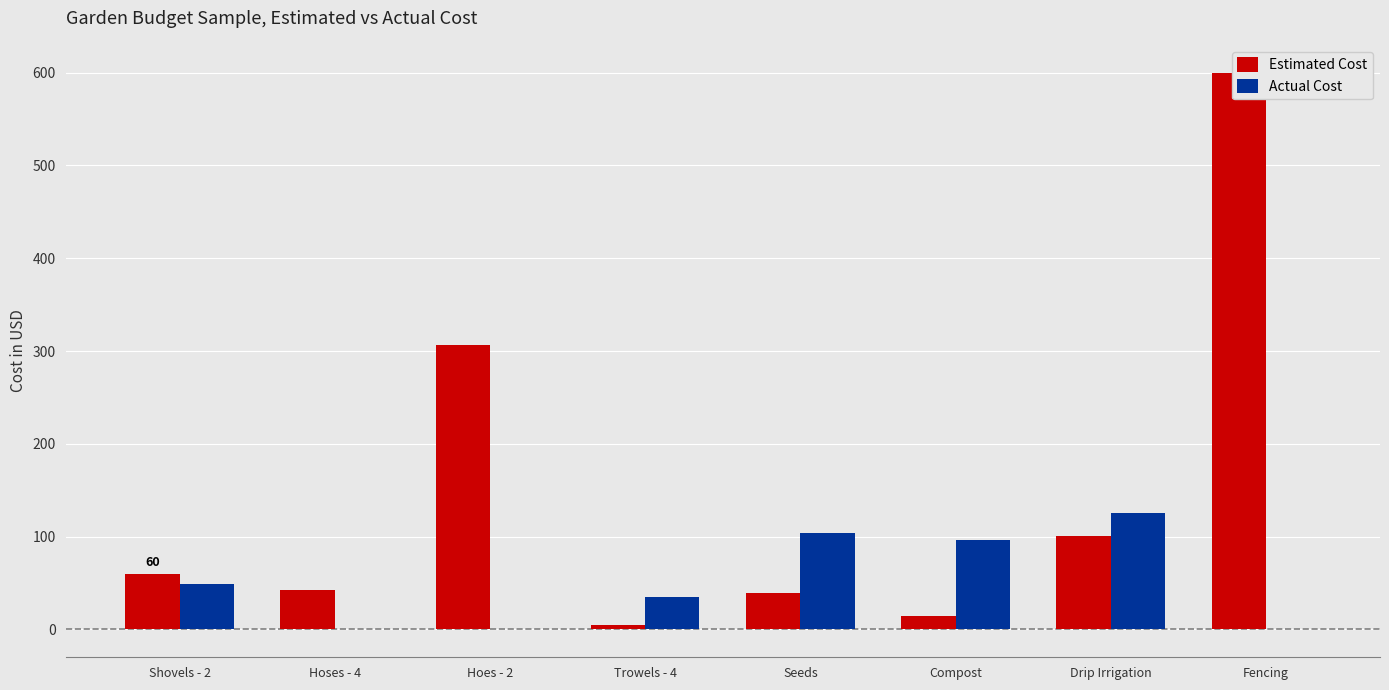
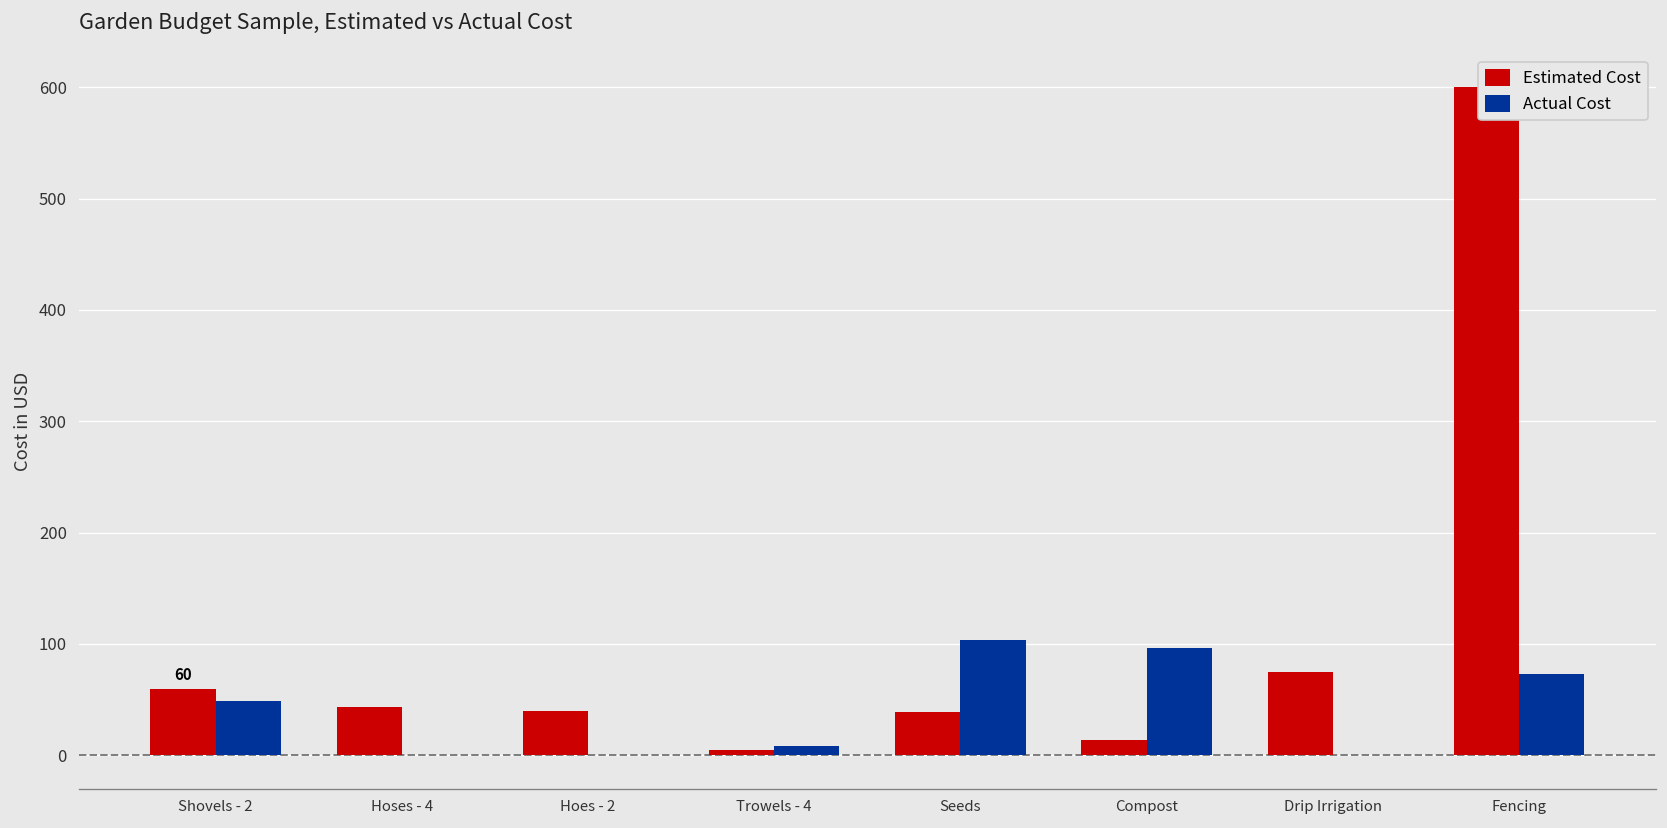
Estimated Cost, Hoes - 2: 310 -> 40
Actual Cost, Trowels - 4: 30 -> 10
Estimated Cost, Drip Irrigation: 100 -> 80
Actual Cost, Drip Irrigation: 130 -> 0
Actual Cost, Fencing: 0 -> 70
